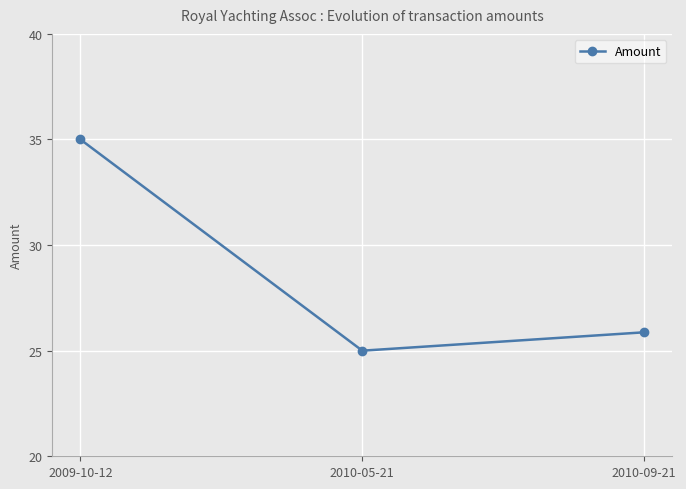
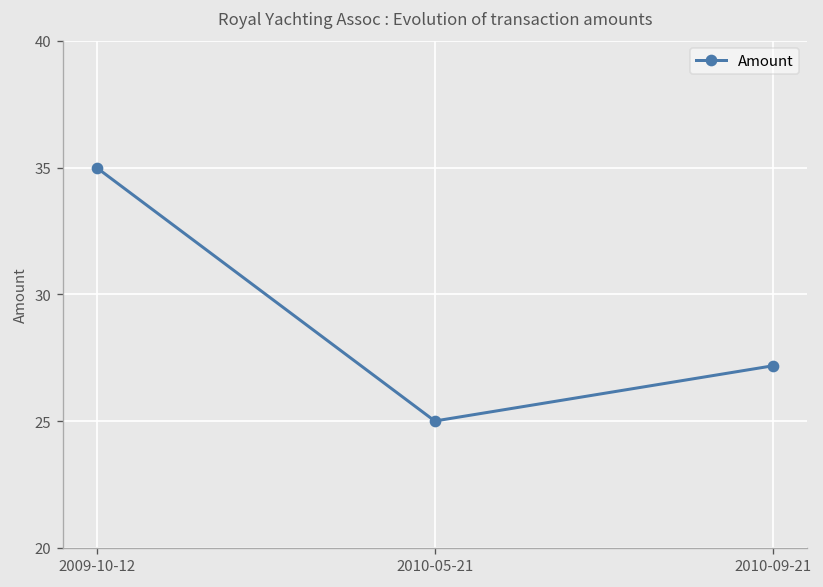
2010-09-21: 25.9 -> 27.2
